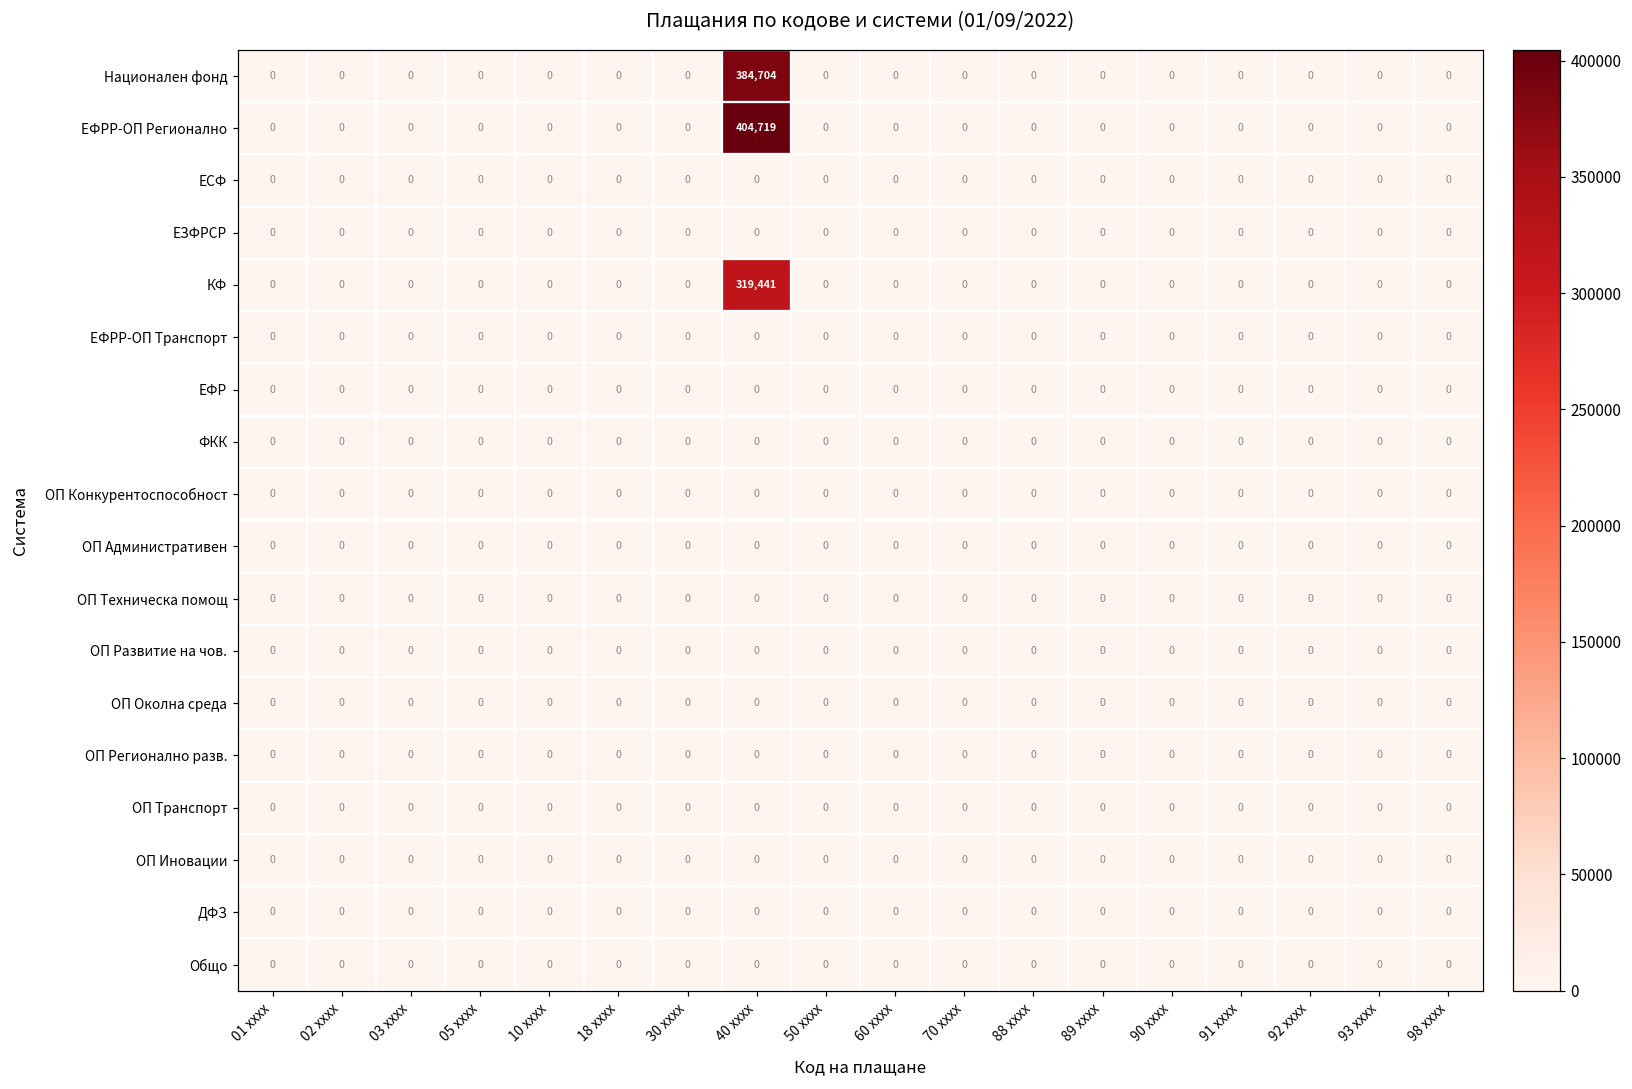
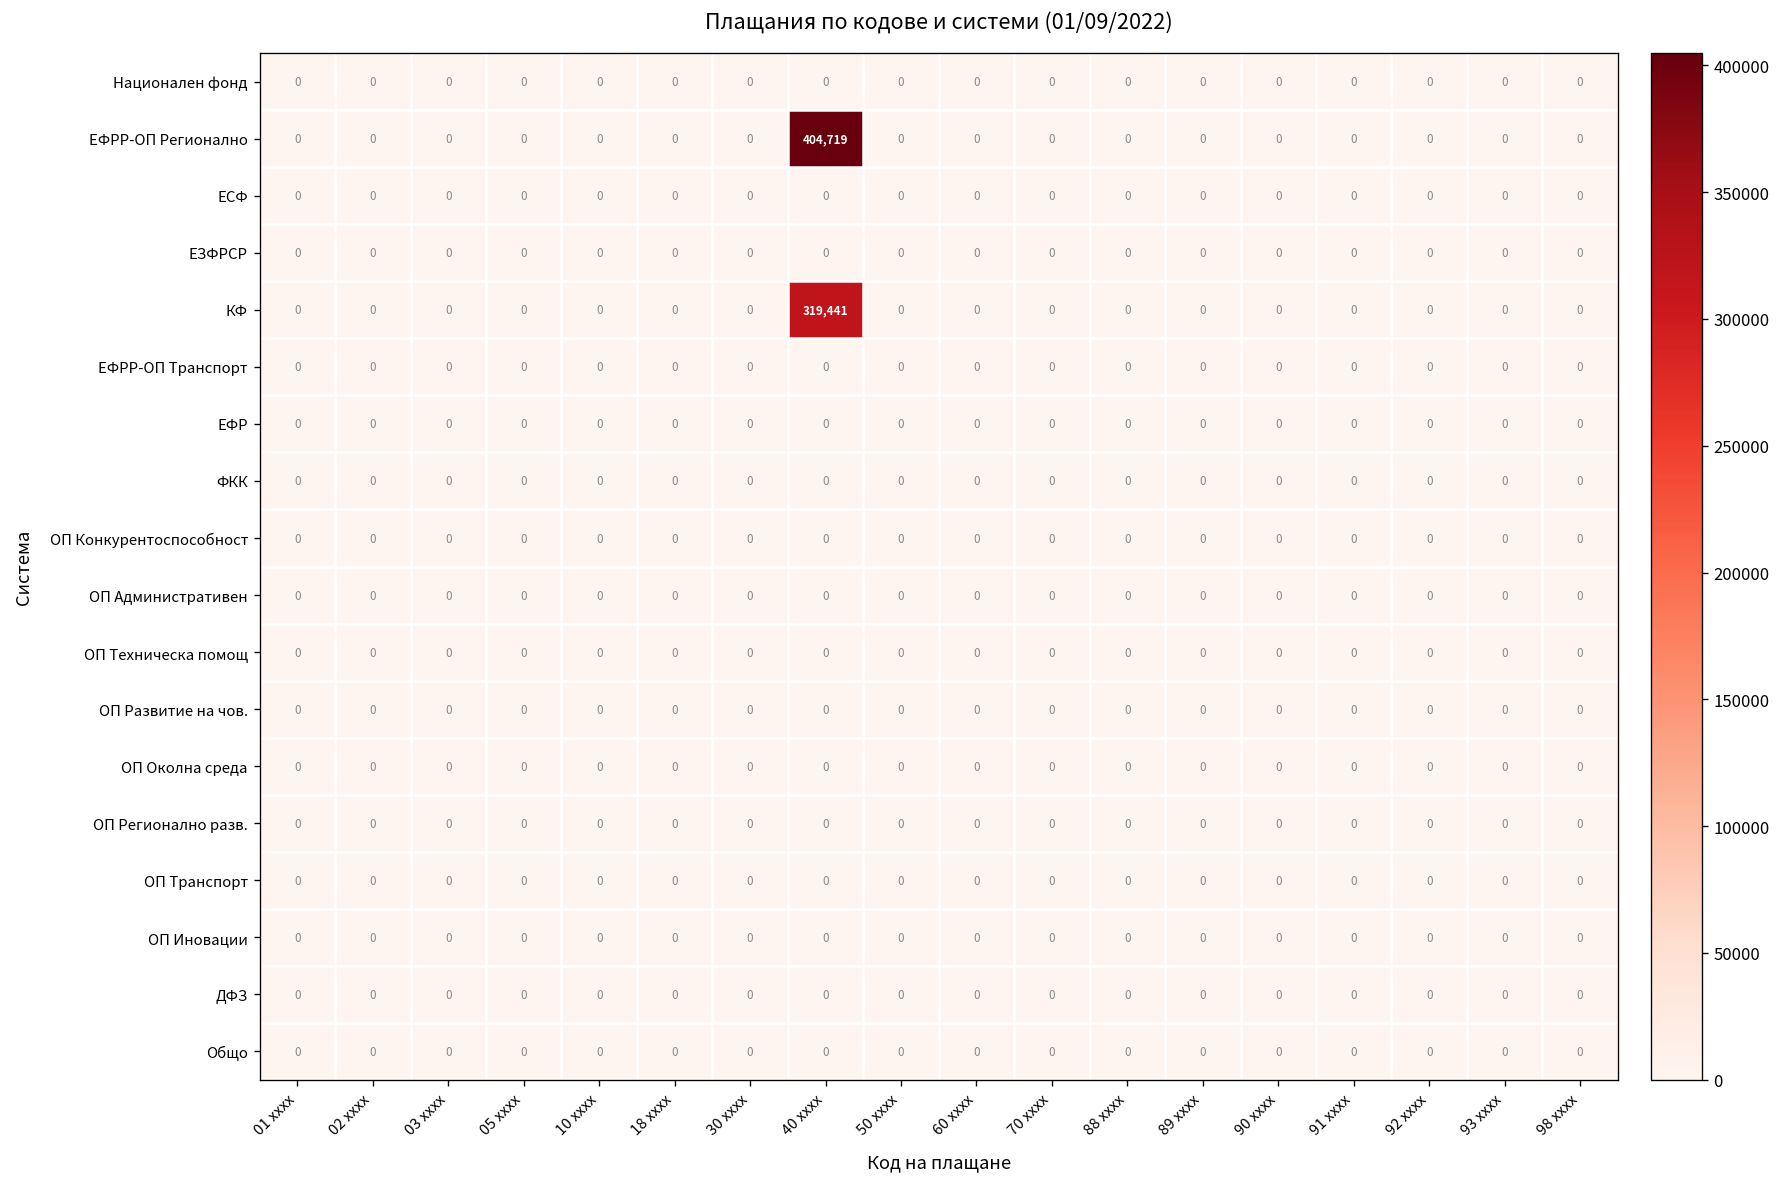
Национален фонд, 40 xxxx: 384,704 -> 0
